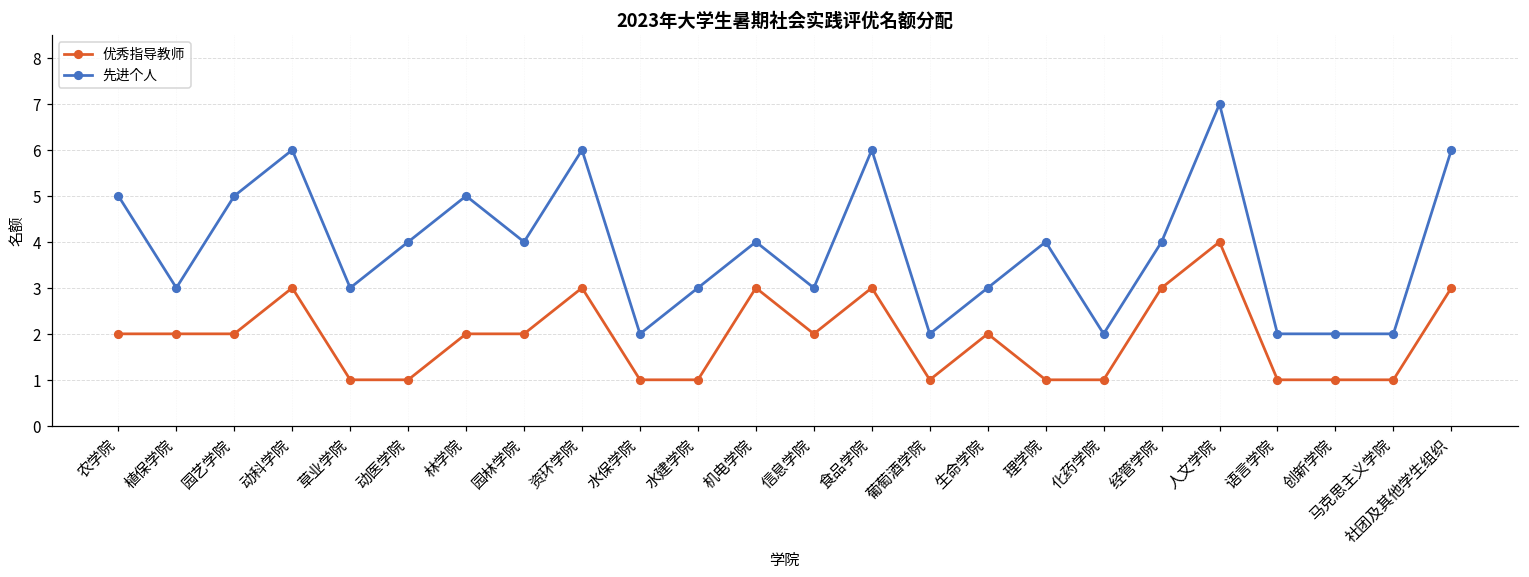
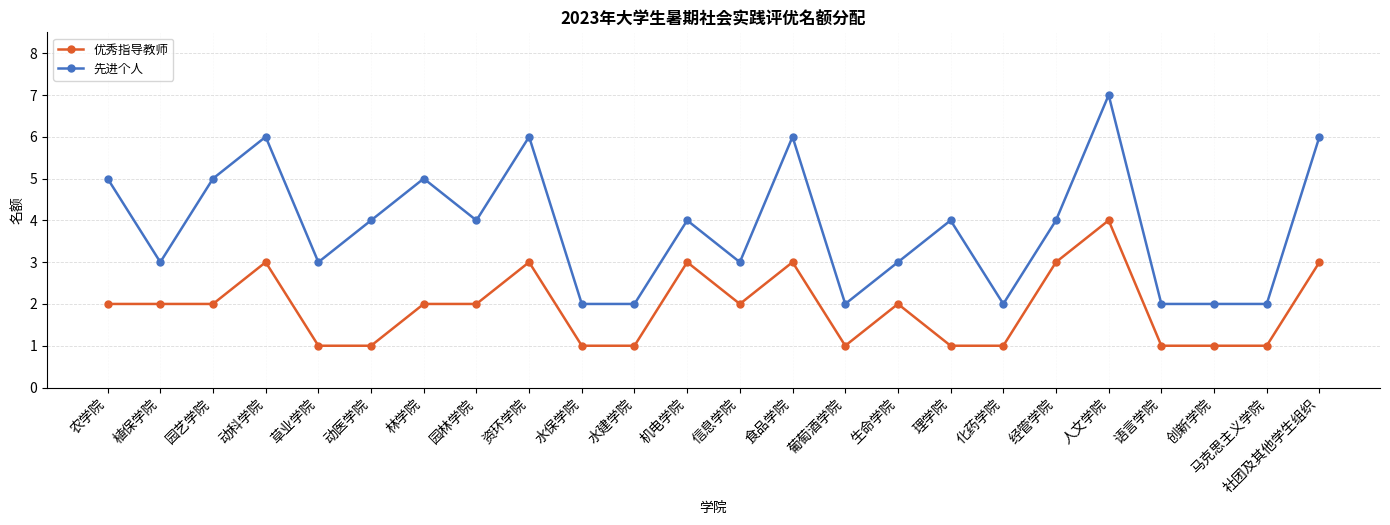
先进个人, 水建学院: 3 -> 2
